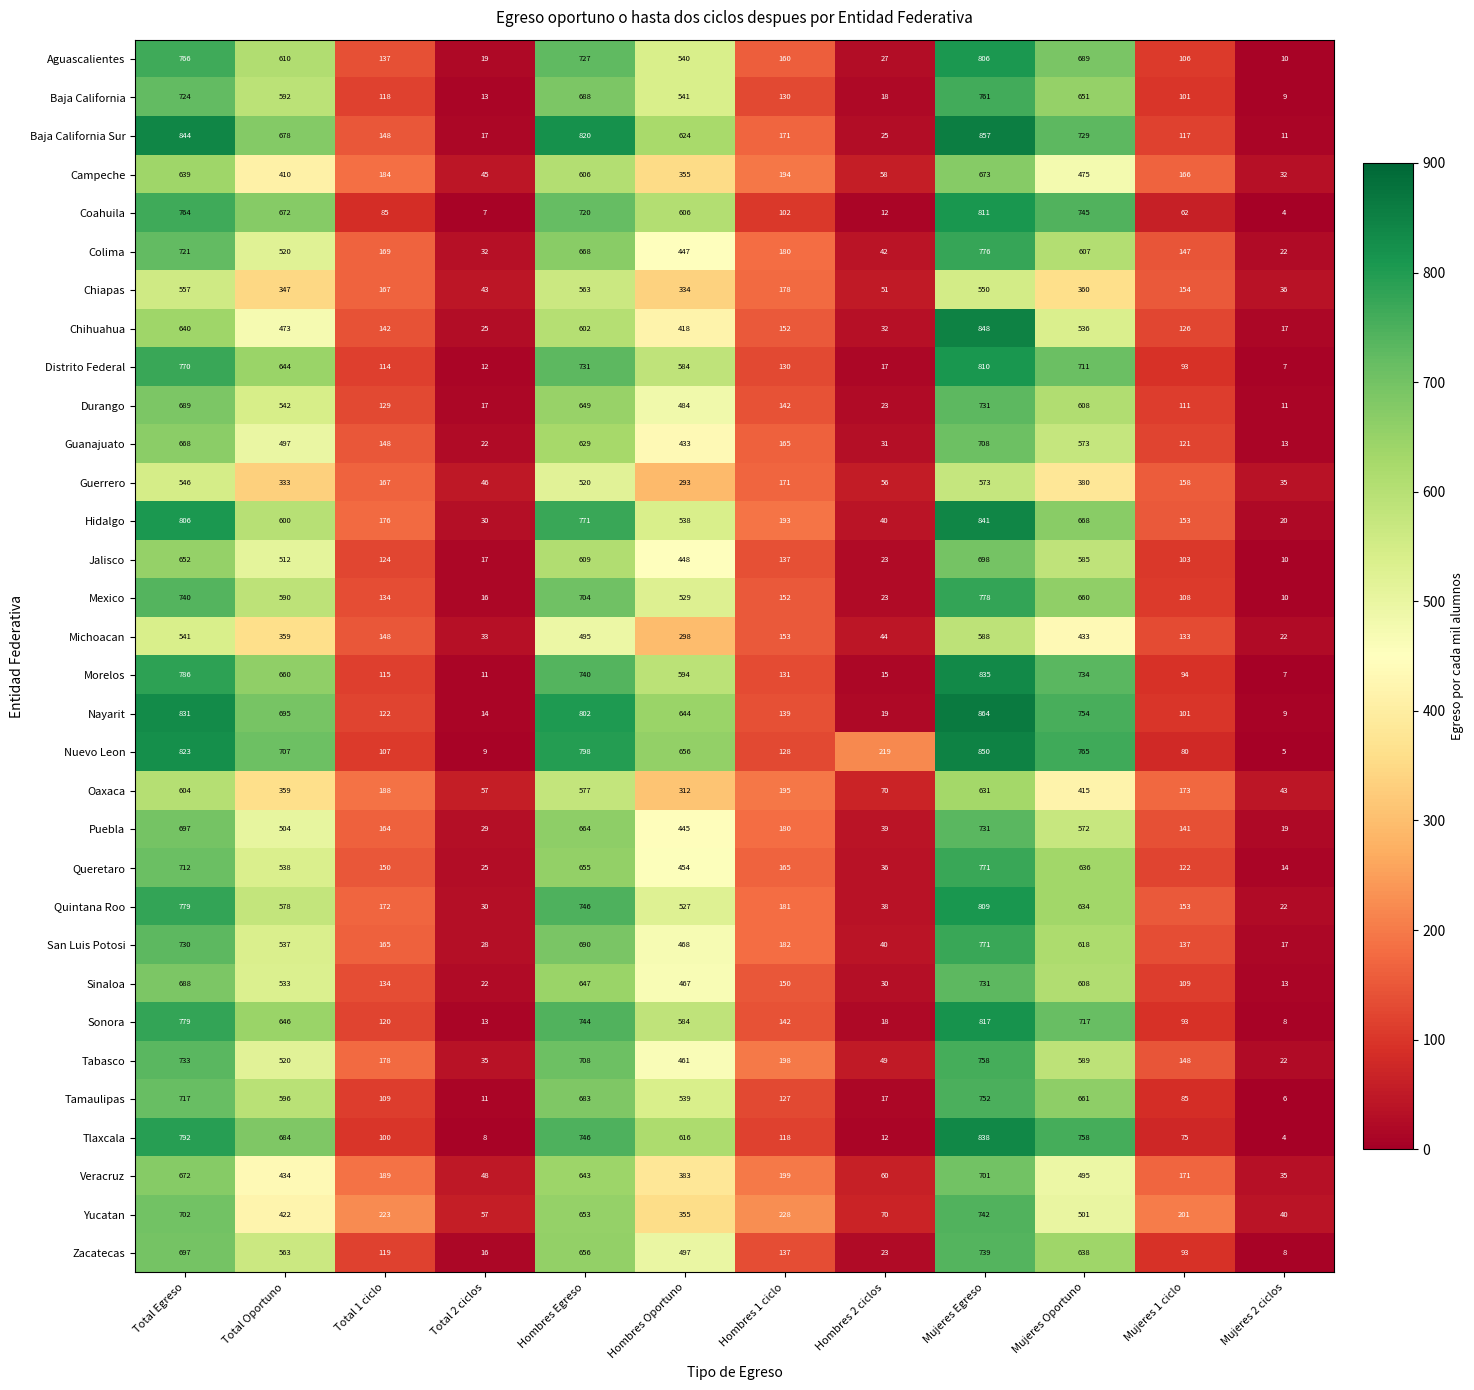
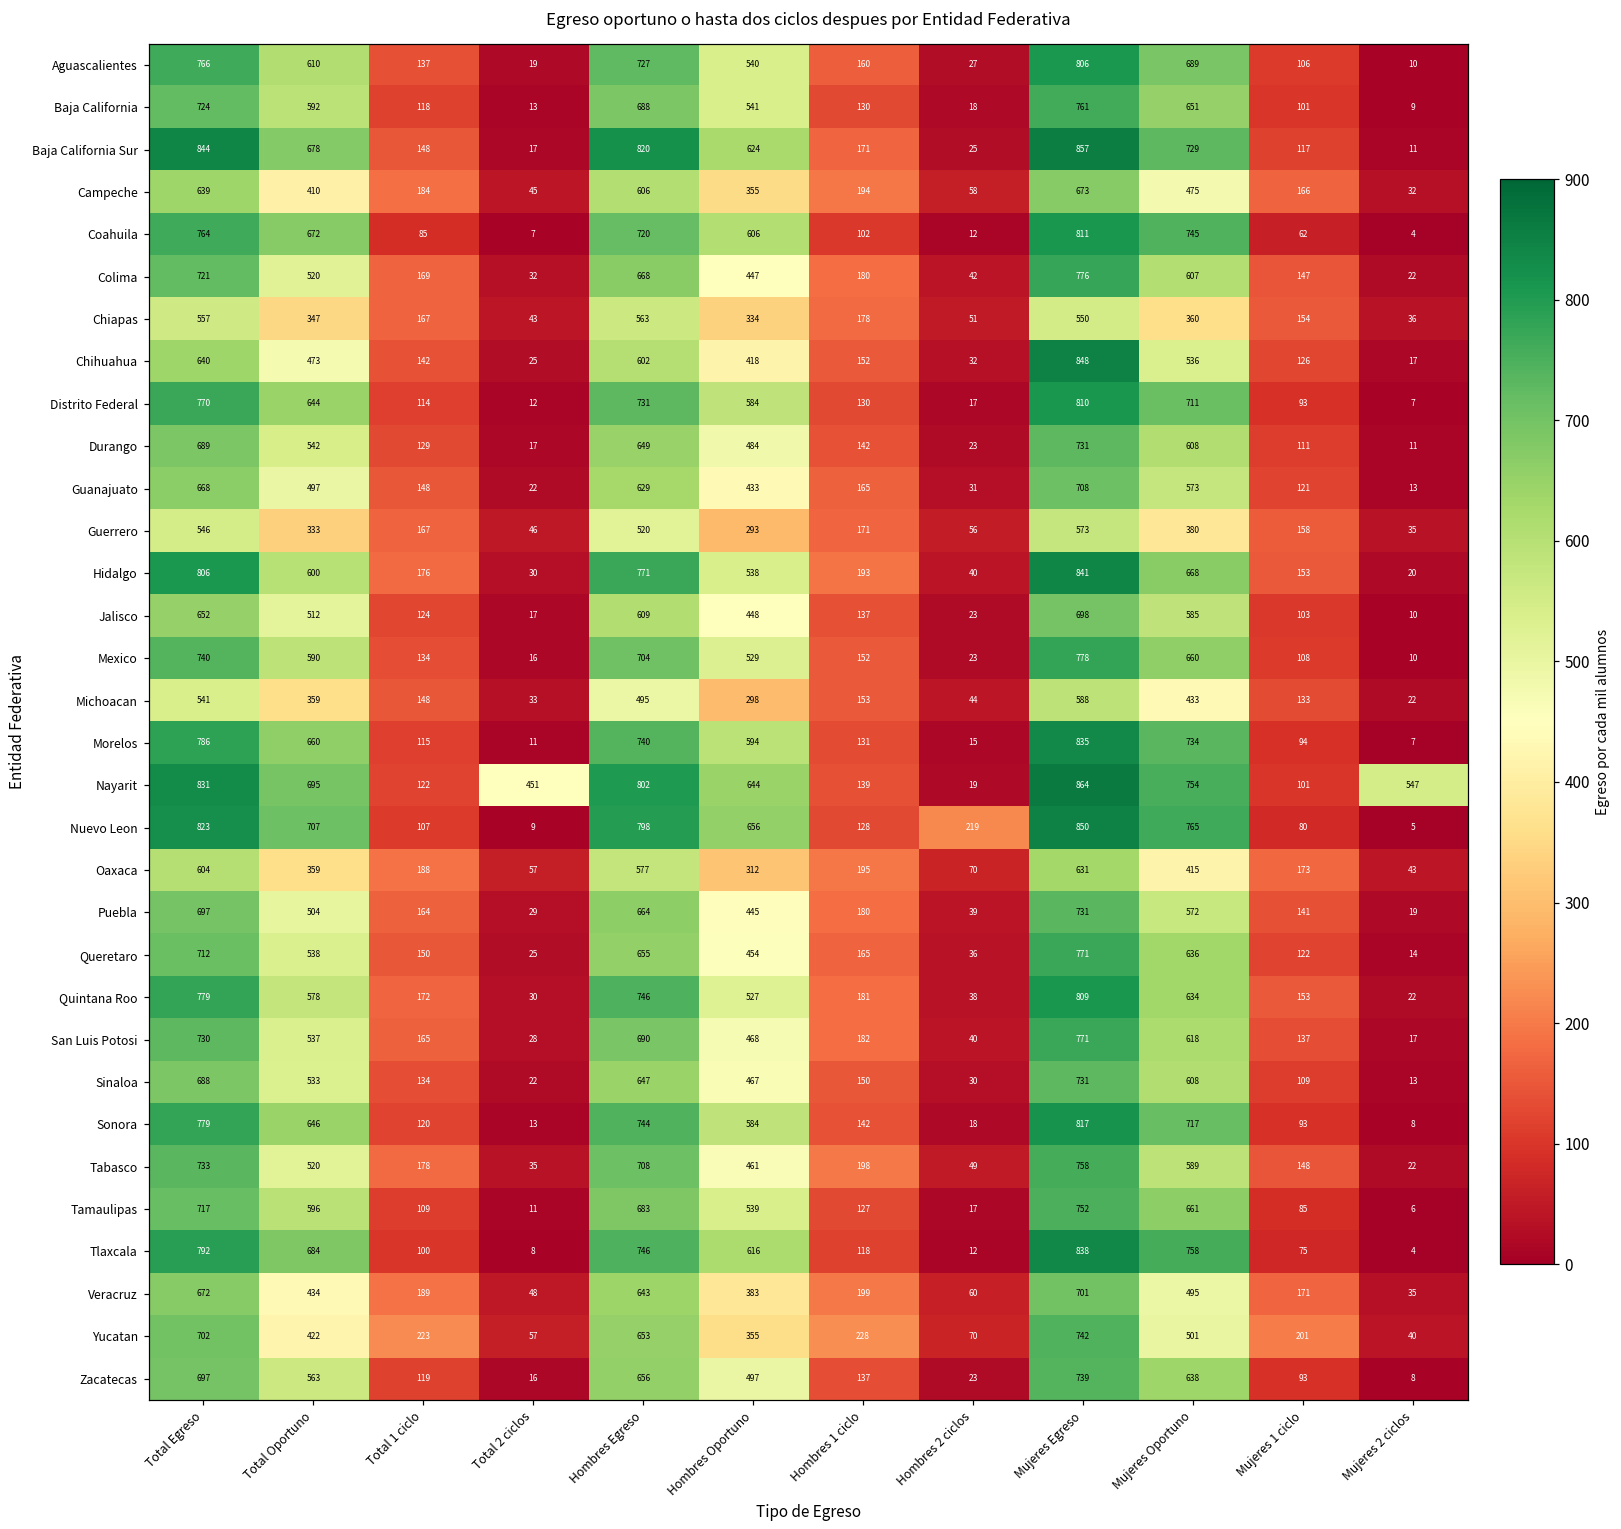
Nayarit, Total 2 ciclos: 14 -> 451
Nayarit, Mujeres 2 ciclos: 9 -> 547
